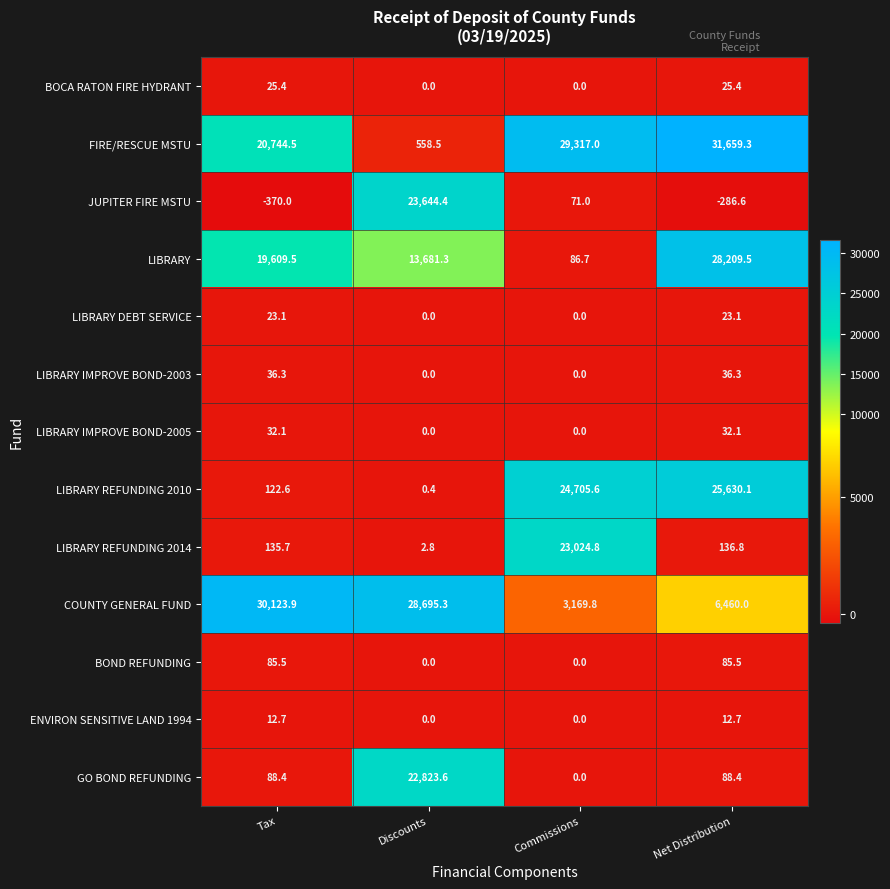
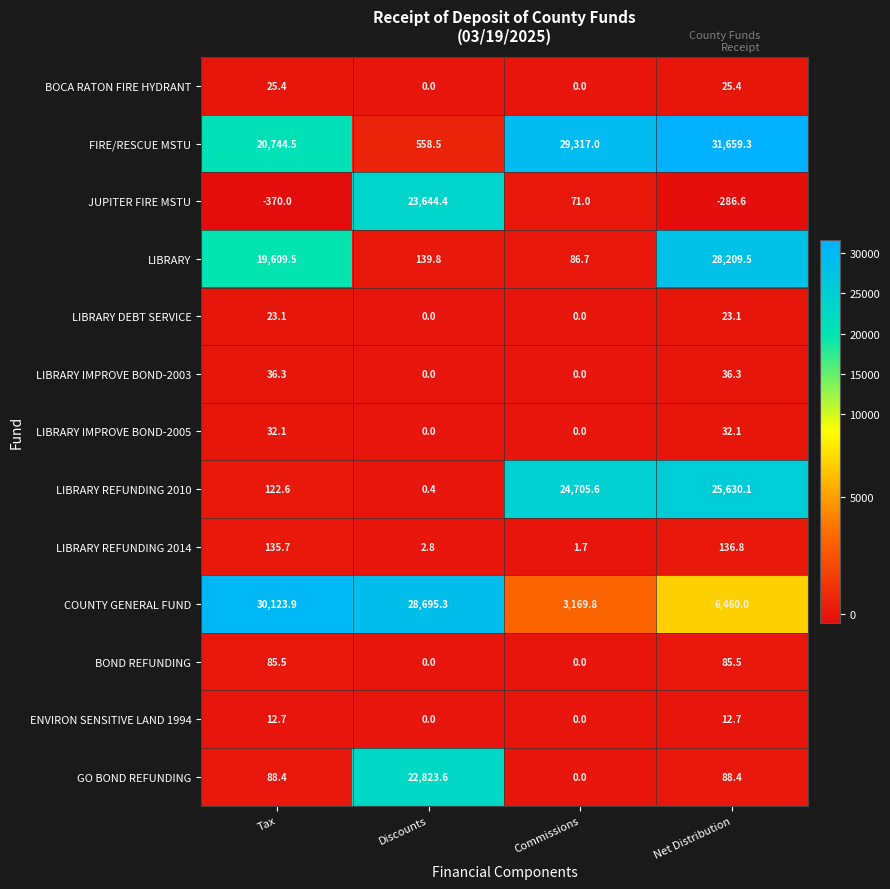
LIBRARY, Discounts: 13,681.3 -> 139.8
LIBRARY REFUNDING 2014, Commissions: 23,024.8 -> 1.7
